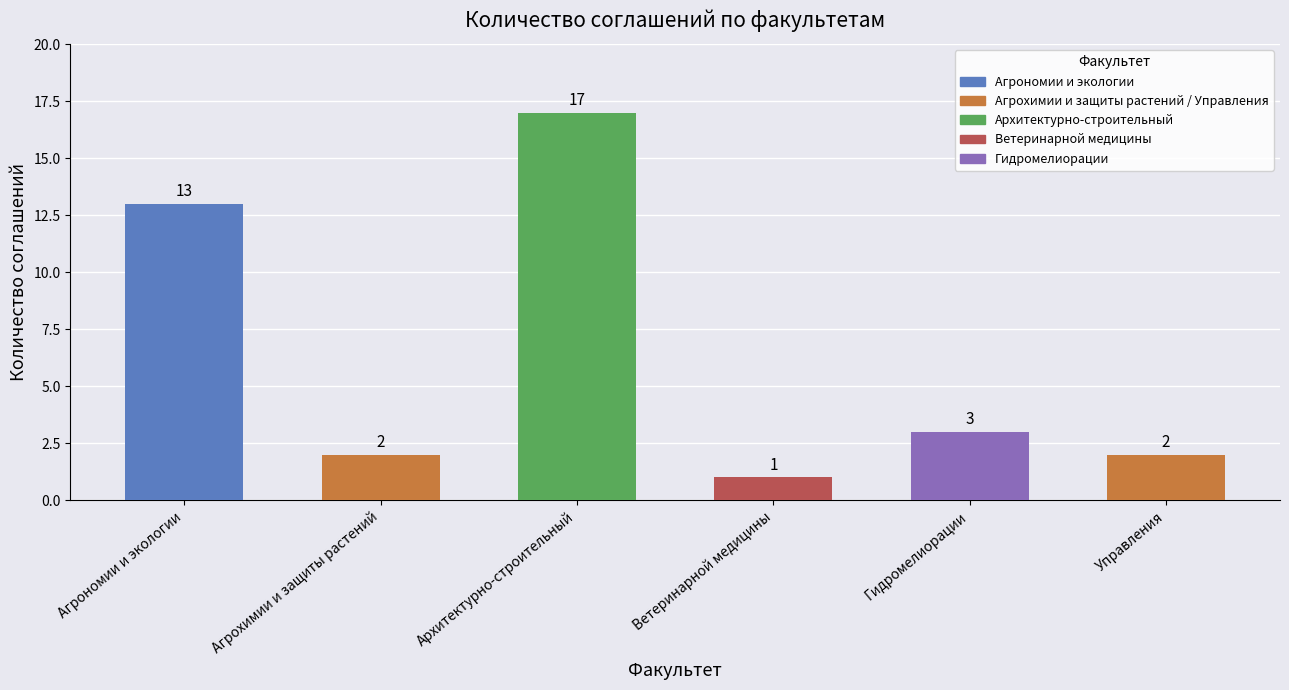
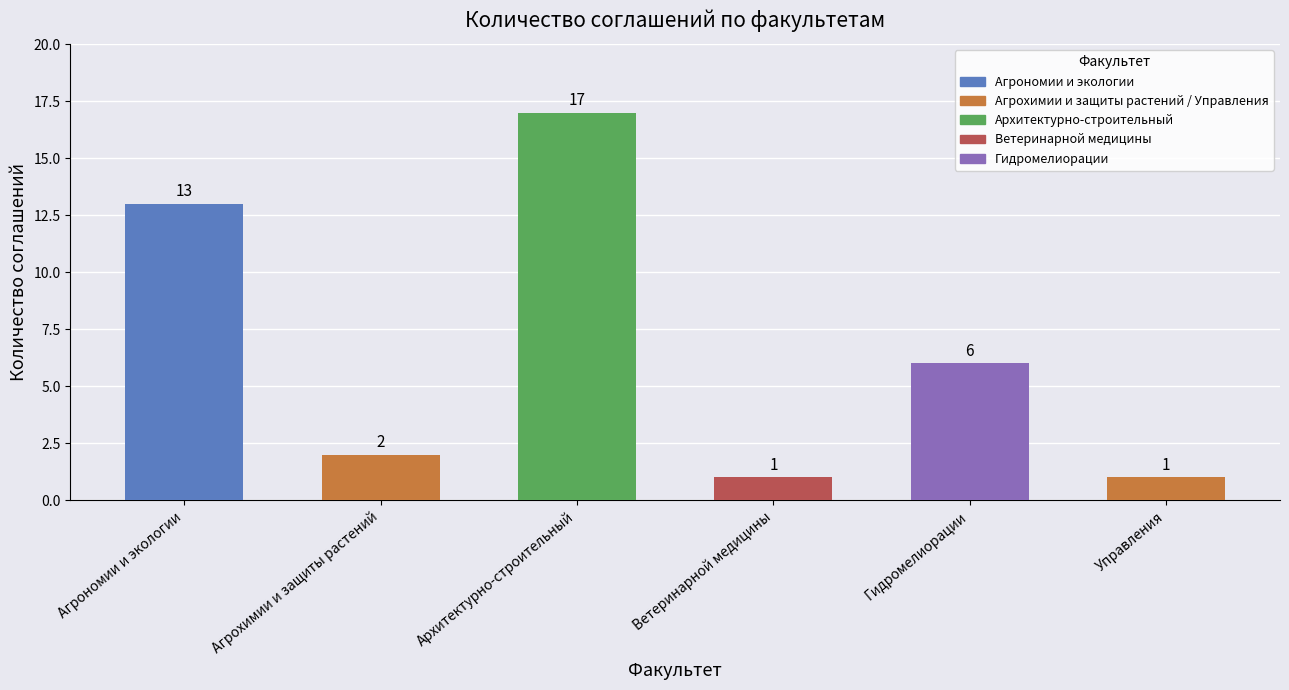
Гидромелиорации: 3 -> 6
Управления: 2 -> 1
